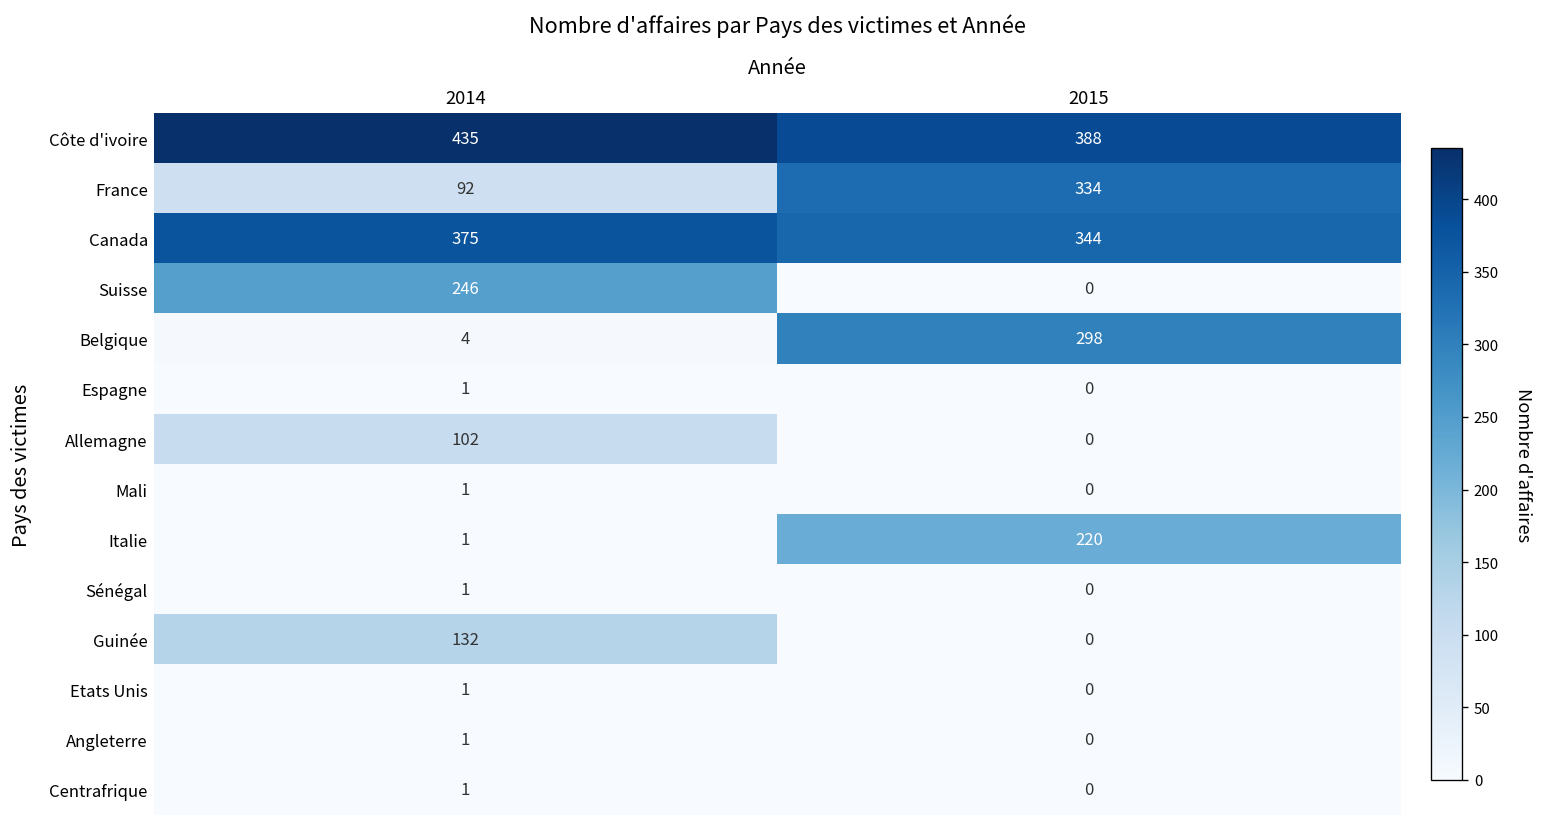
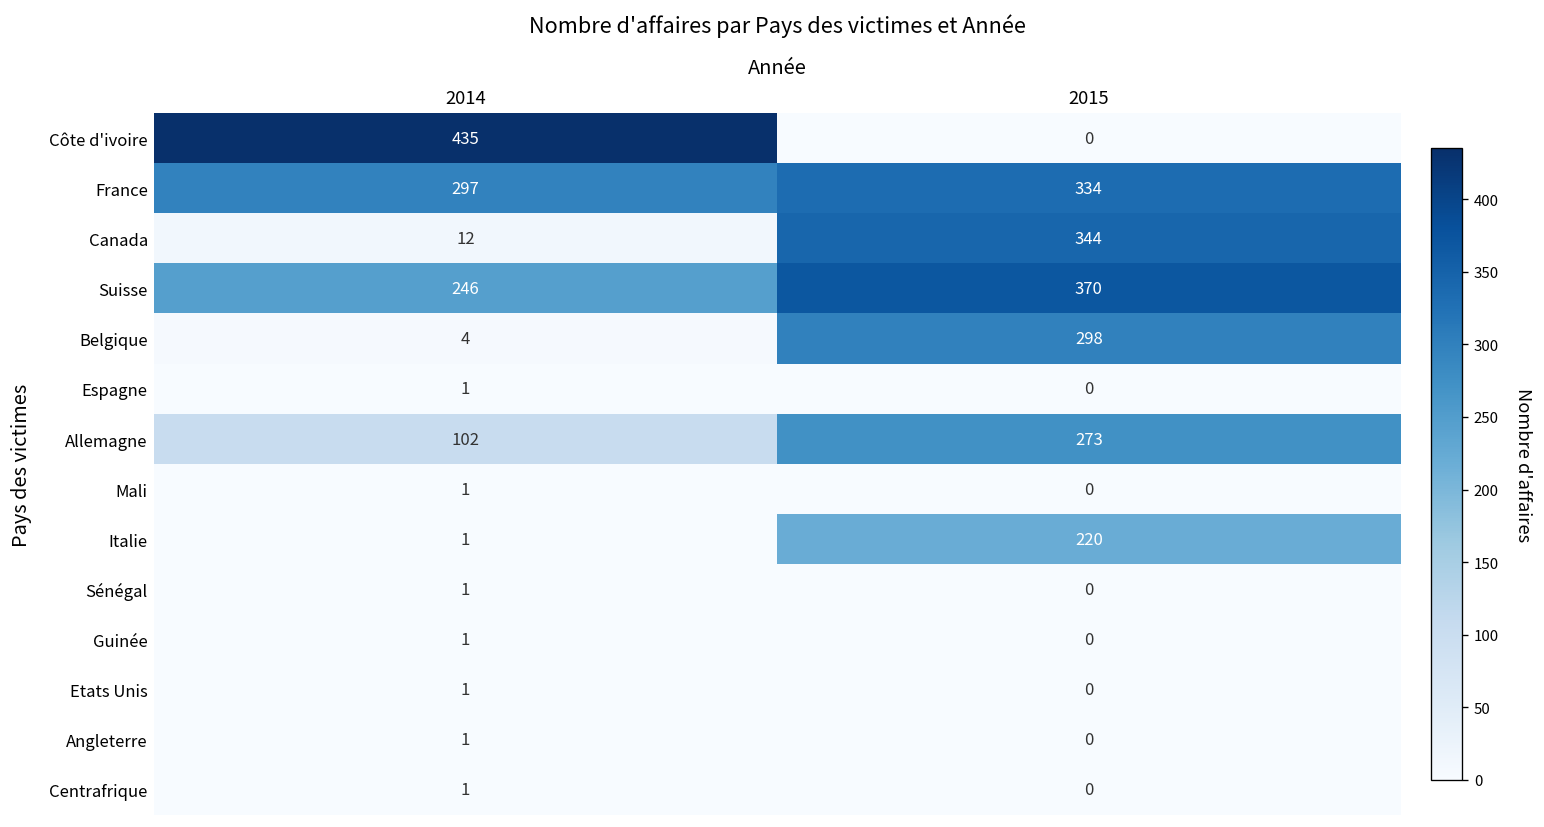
Côte d'ivoire, 2015: 388 -> 0
France, 2014: 92 -> 297
Canada, 2014: 375 -> 12
Suisse, 2015: 0 -> 370
Allemagne, 2015: 0 -> 273
Guinée, 2014: 132 -> 1
